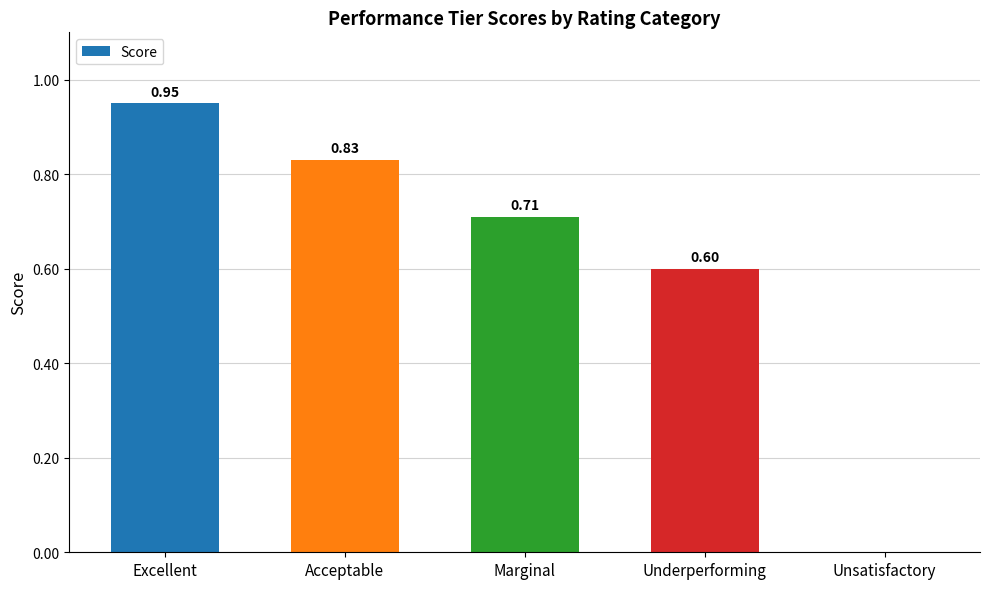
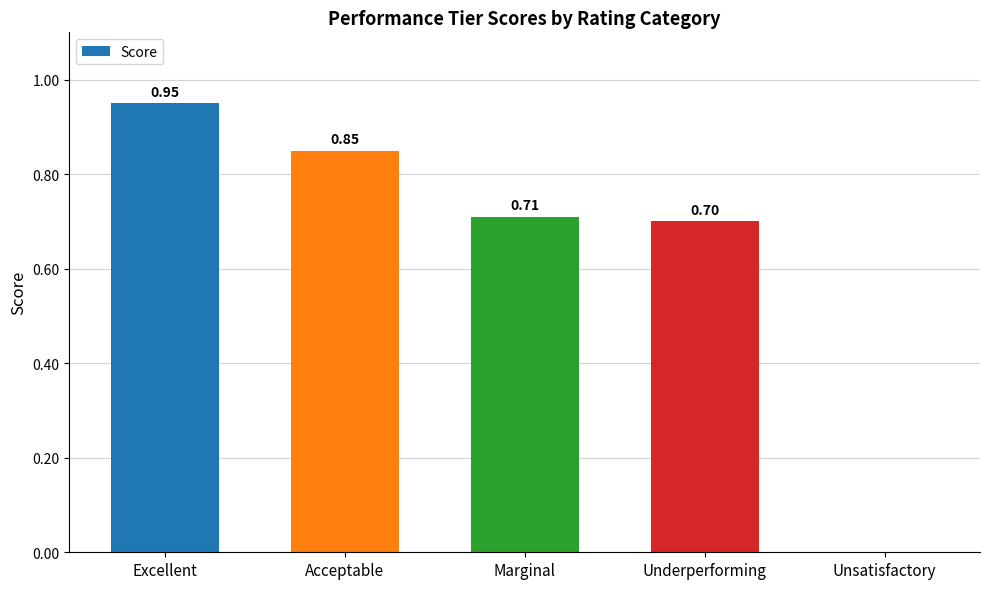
Acceptable: 0.83 -> 0.85
Underperforming: 0.60 -> 0.70
